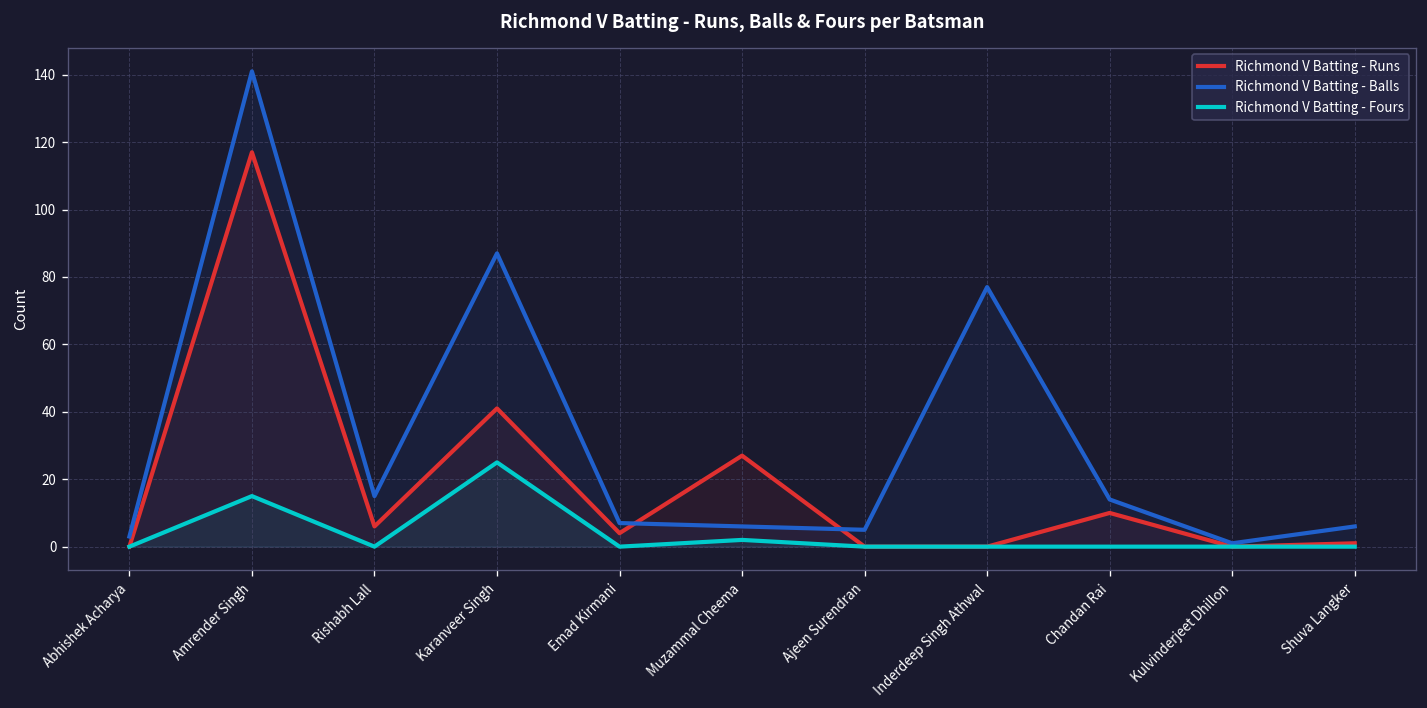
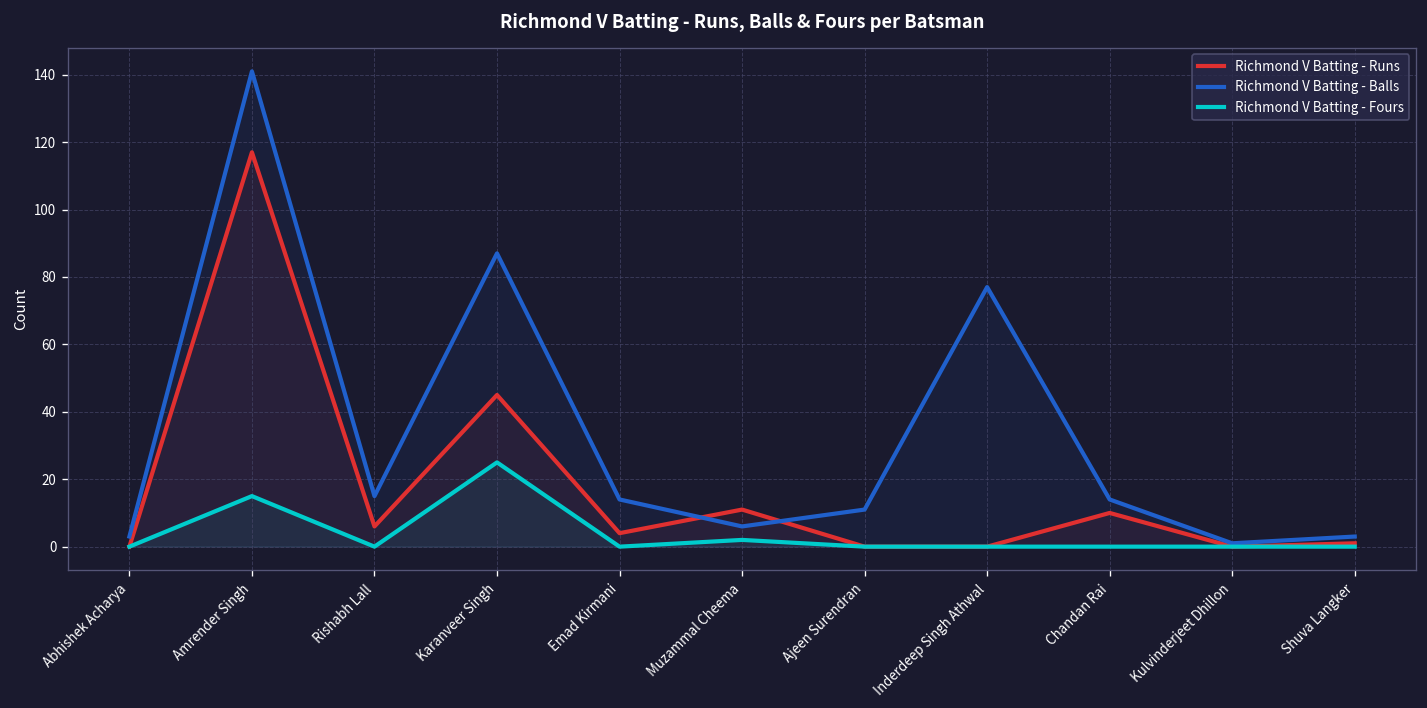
Richmond V Batting - Runs, Karanveer Singh: 41 -> 45
Richmond V Batting - Balls, Emad Kirmani: 7 -> 14
Richmond V Batting - Runs, Muzammal Cheema: 27 -> 11
Richmond V Batting - Balls, Ajeen Surendran: 5 -> 11
Richmond V Batting - Balls, Shuva Langker: 6 -> 3
